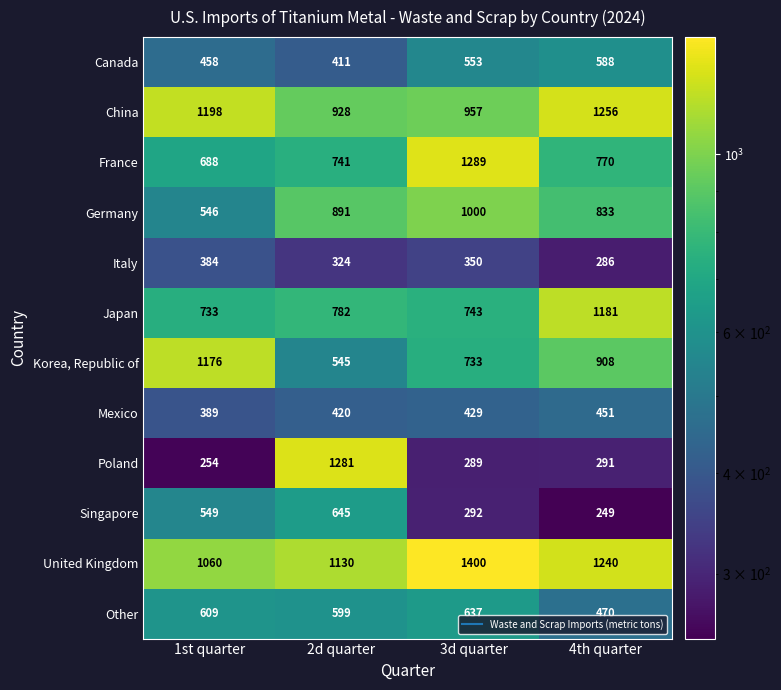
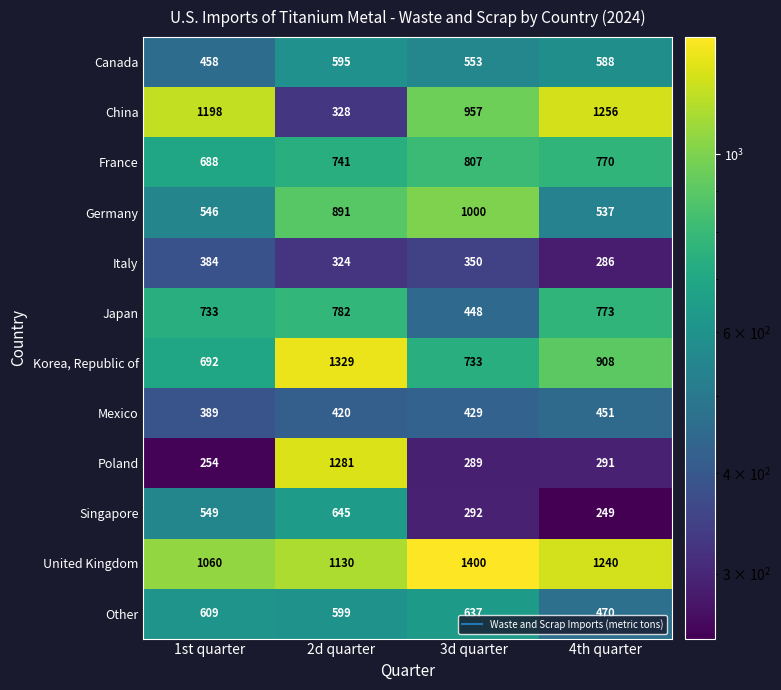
Canada, 2d quarter: 411 -> 595
China, 2d quarter: 928 -> 328
France, 3d quarter: 1289 -> 807
Germany, 4th quarter: 833 -> 537
Japan, 3d quarter: 743 -> 448
Japan, 4th quarter: 1181 -> 773
Korea, Republic of, 1st quarter: 1176 -> 692
Korea, Republic of, 2d quarter: 545 -> 1329
